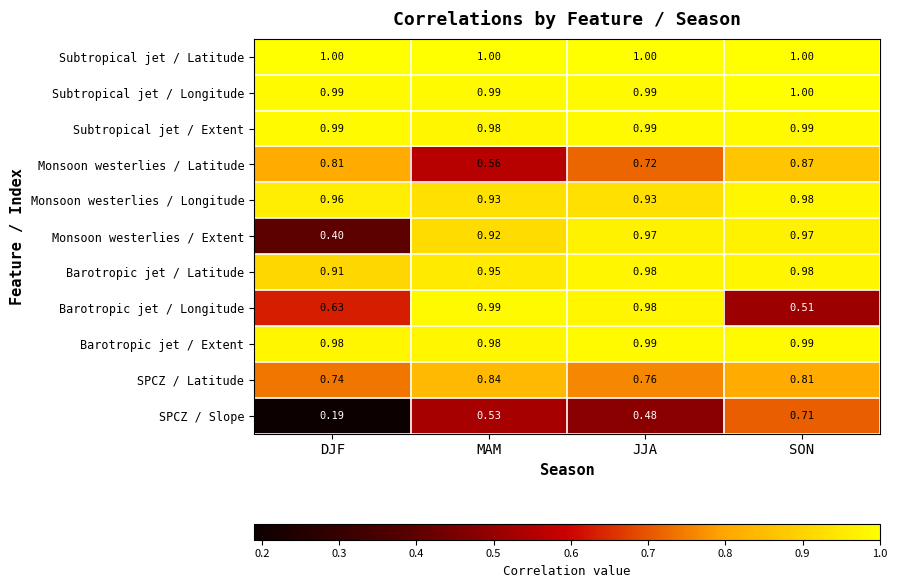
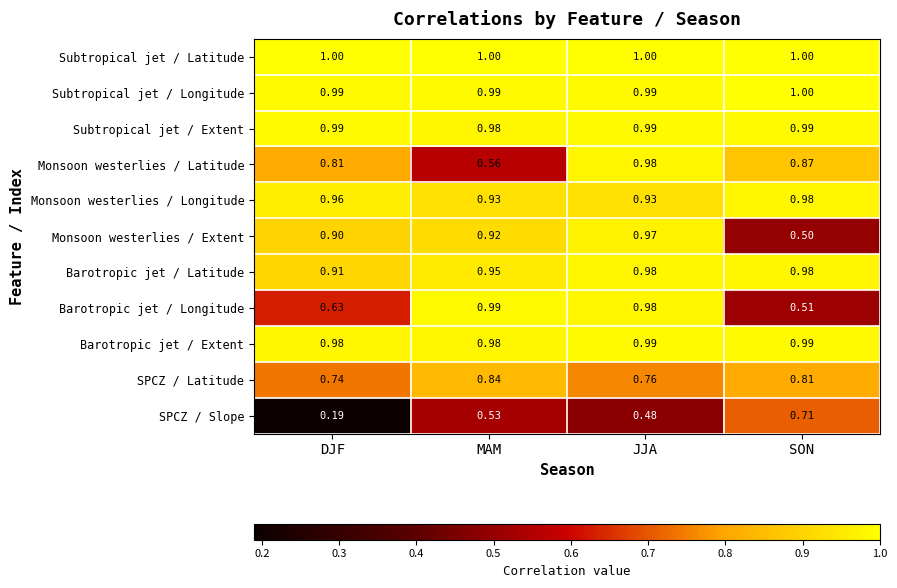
Monsoon westerlies / Latitude, JJA: 0.72 -> 0.98
Monsoon westerlies / Extent, DJF: 0.40 -> 0.90
Monsoon westerlies / Extent, SON: 0.97 -> 0.50
